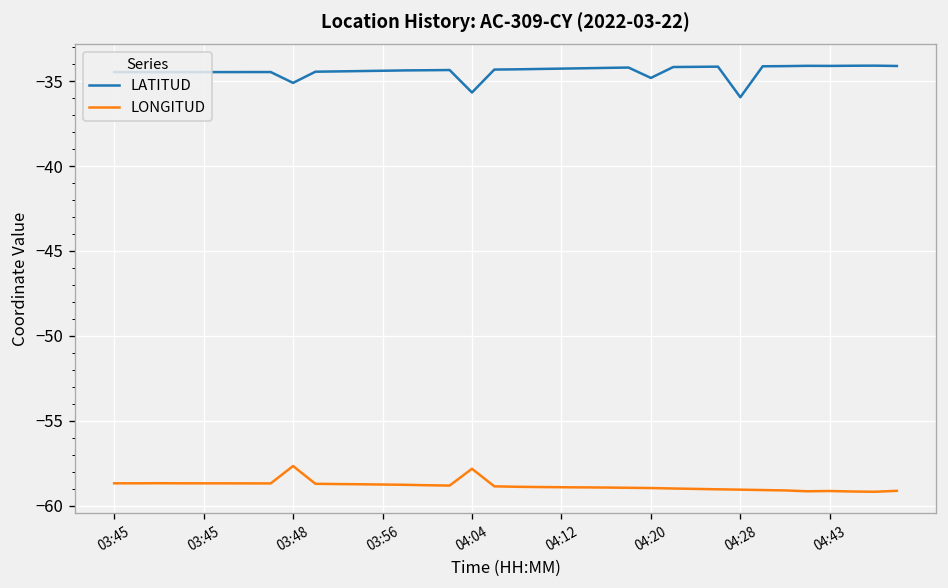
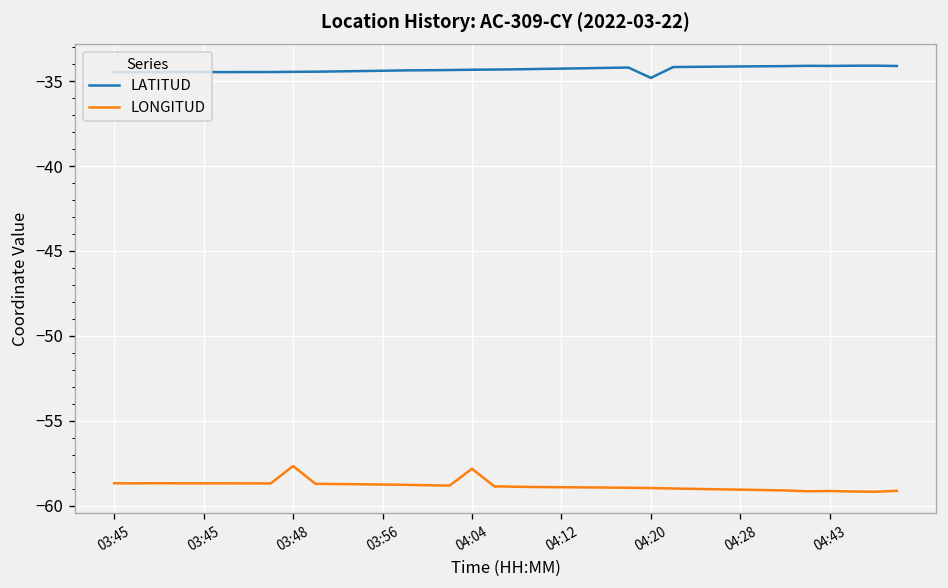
LATITUD, 03:48: -35.1 -> -34.5
LATITUD, 04:04: -35.7 -> -34.3
LATITUD, 04:28: -36.0 -> -34.1
